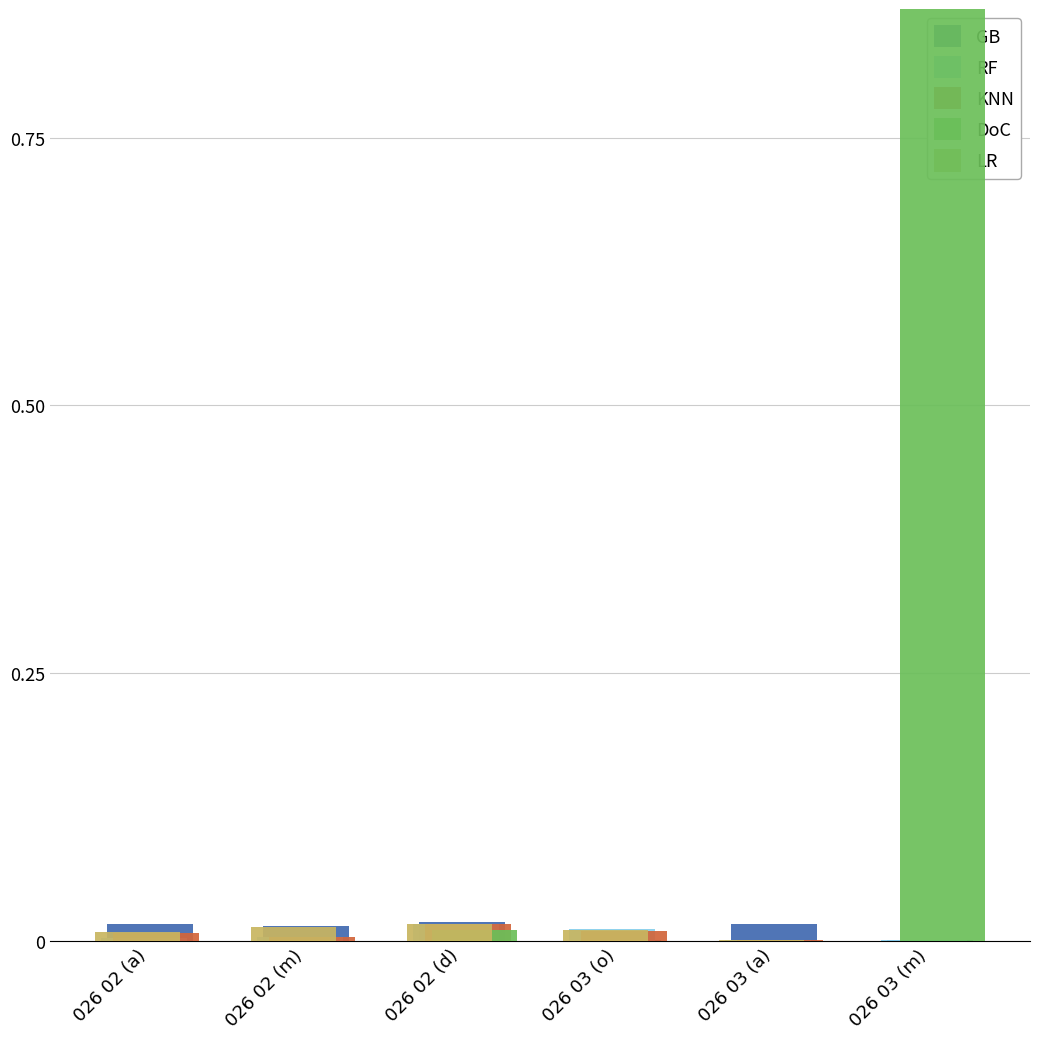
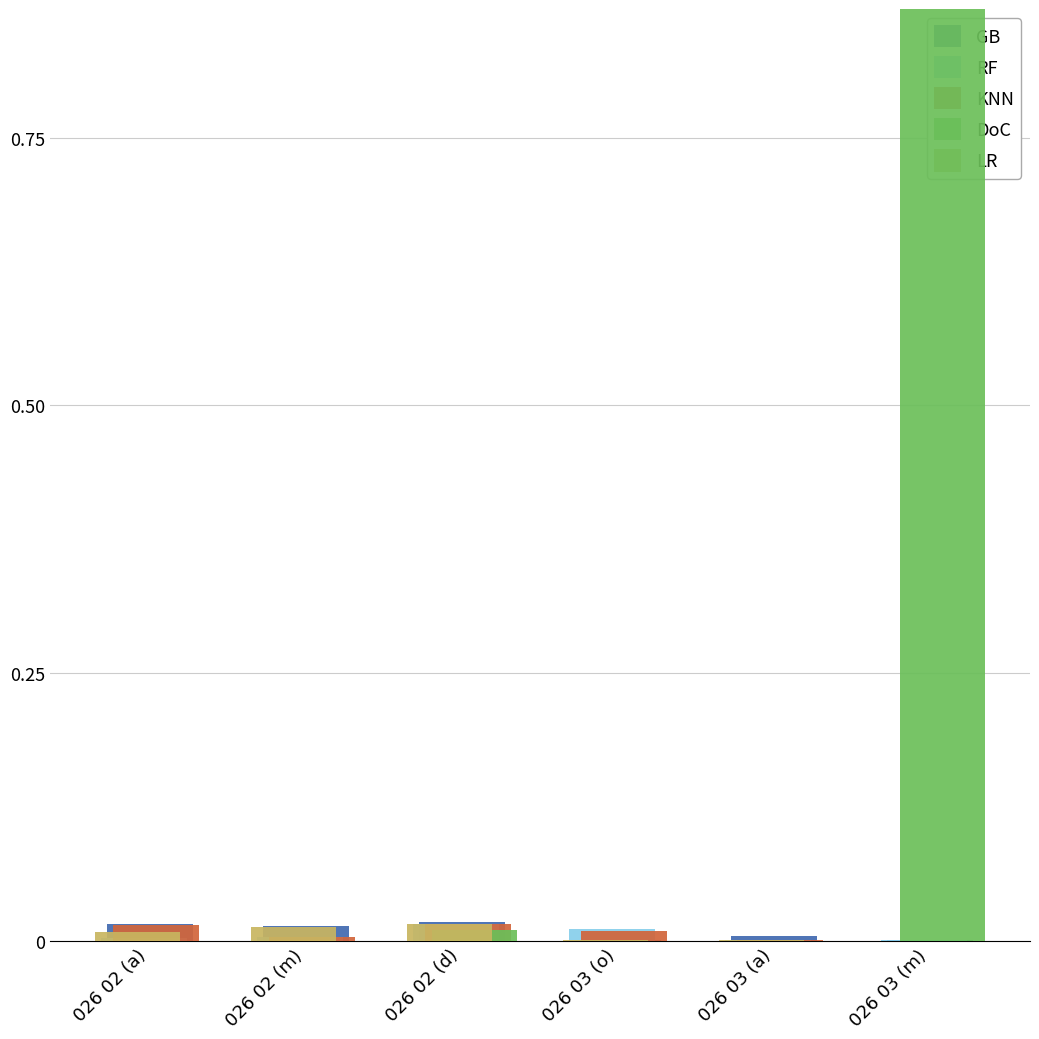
KNN, 026 02 (a): 0.007 -> 0.015
LR, 026 03 (o): 0.010 -> 0.001
GB, 026 03 (a): 0.016 -> 0.005
